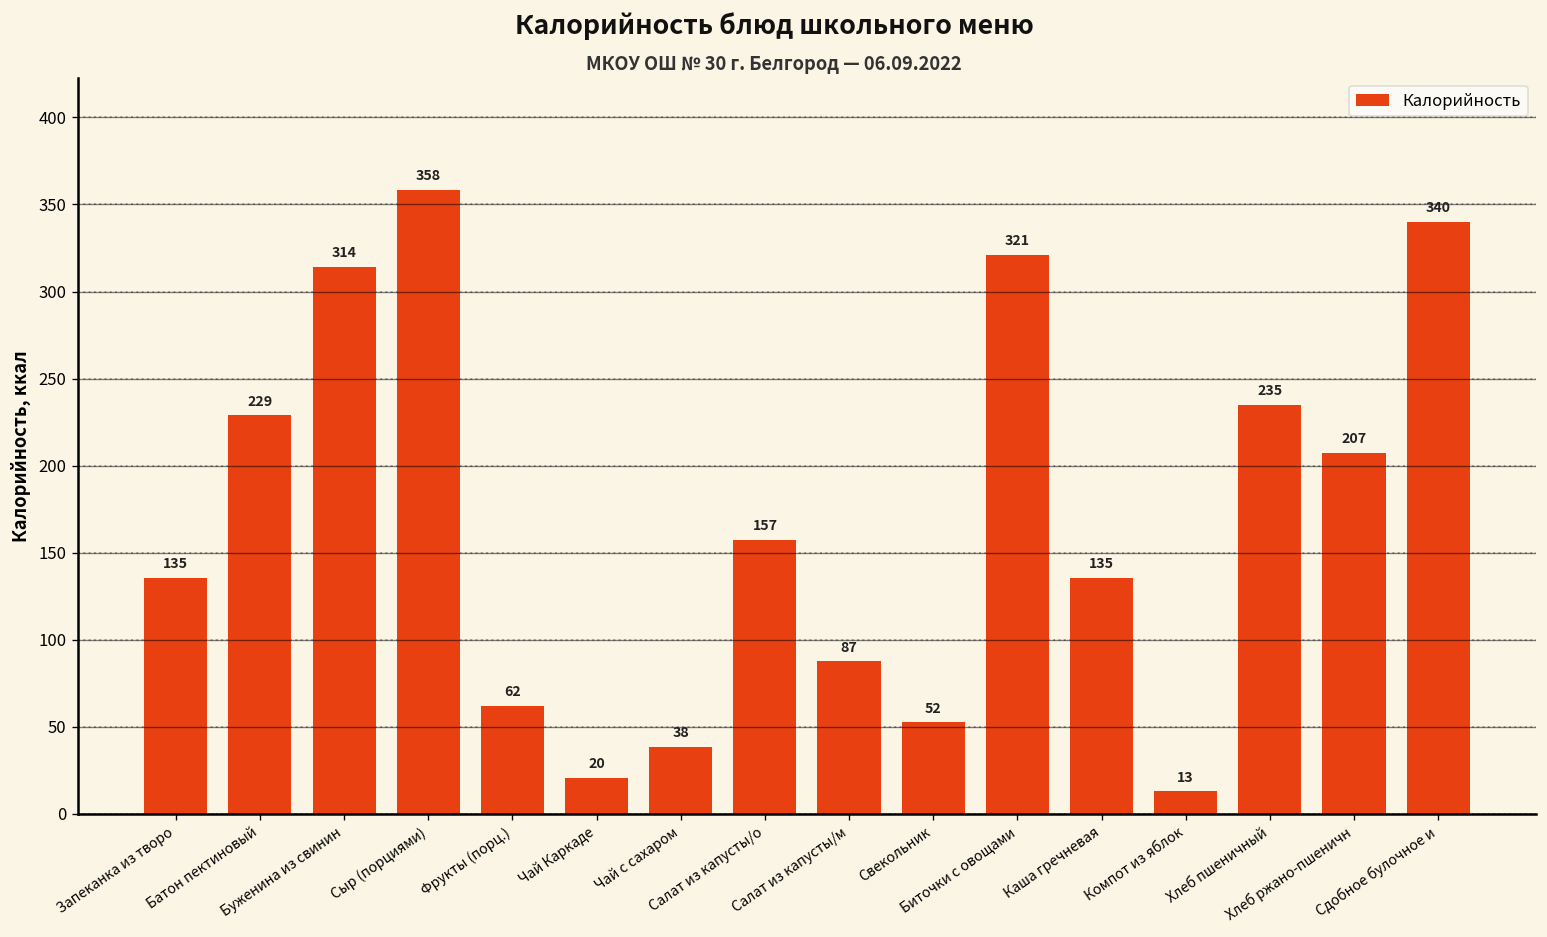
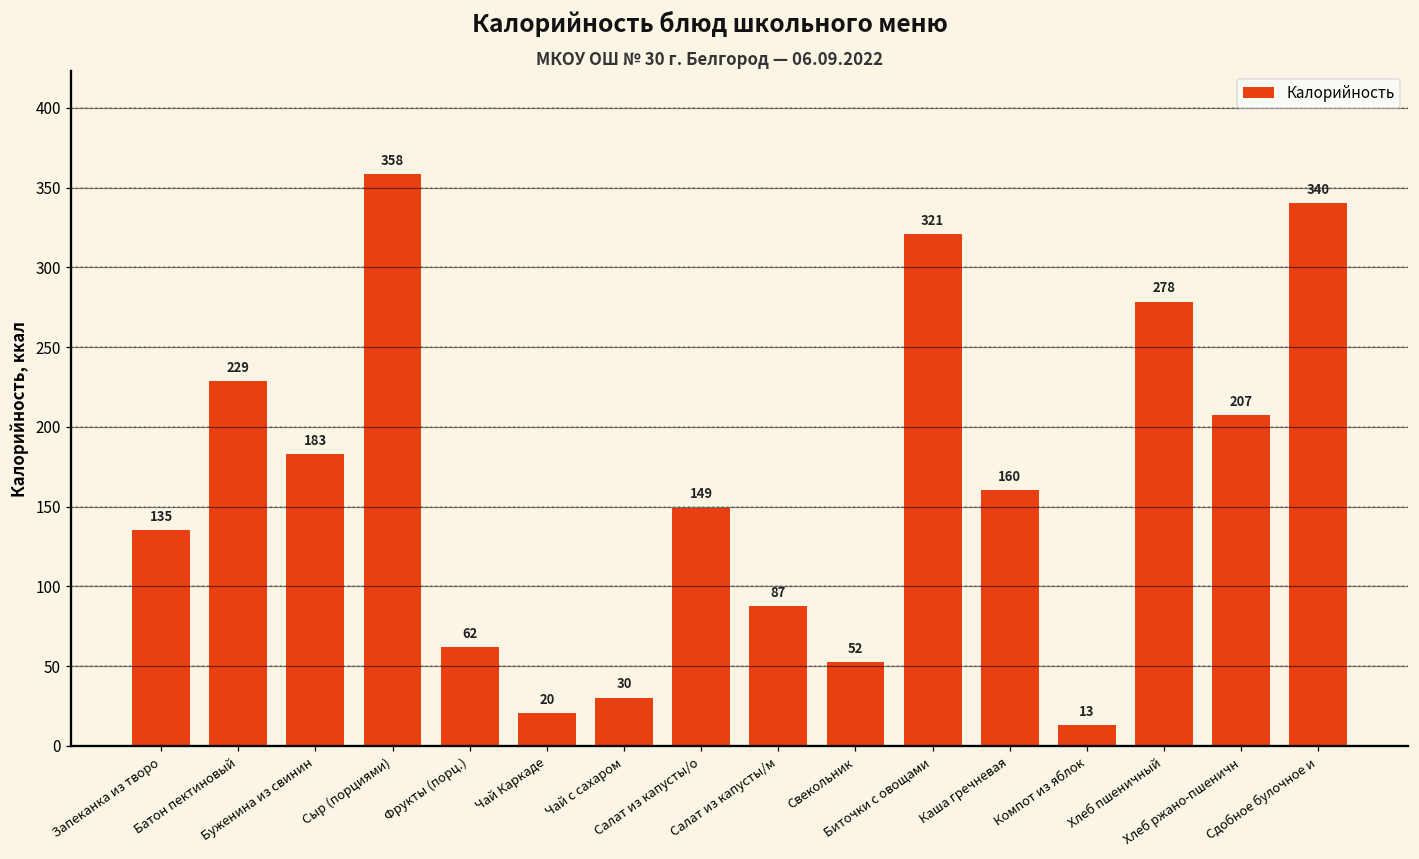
Буженина из свинин: 314 -> 183
Чай с сахаром: 38 -> 30
Салат из капусты/о: 157 -> 149
Каша гречневая: 135 -> 160
Хлеб пшеничный: 235 -> 278
